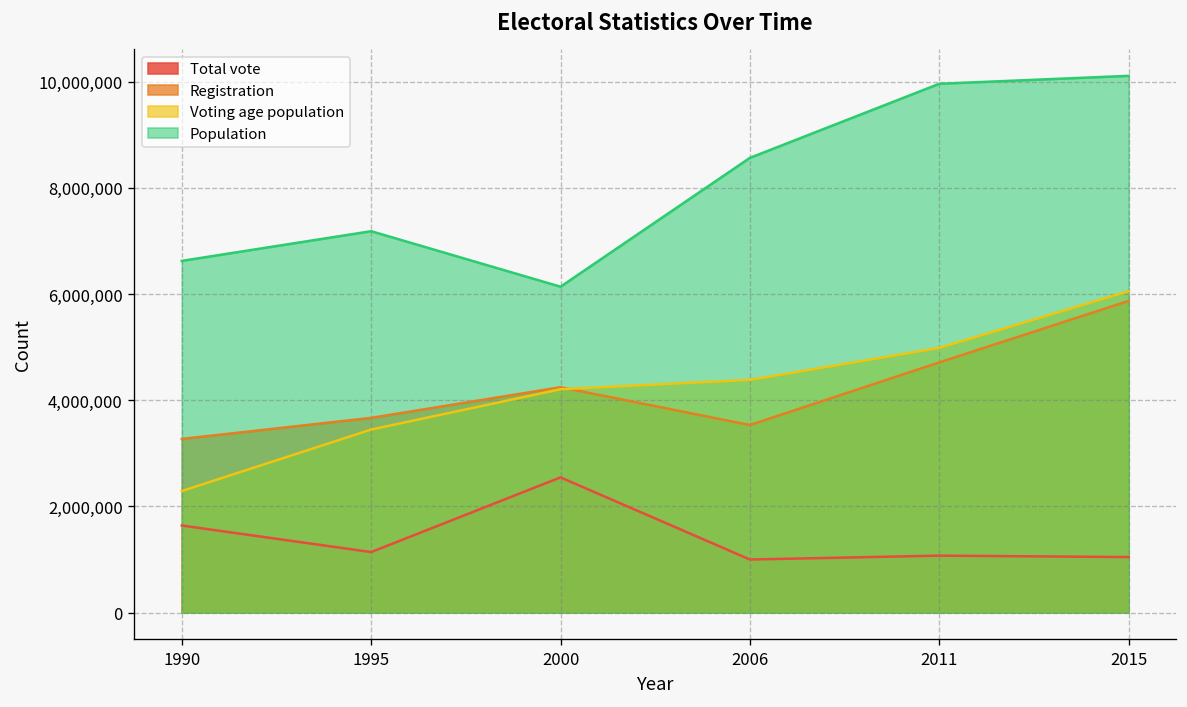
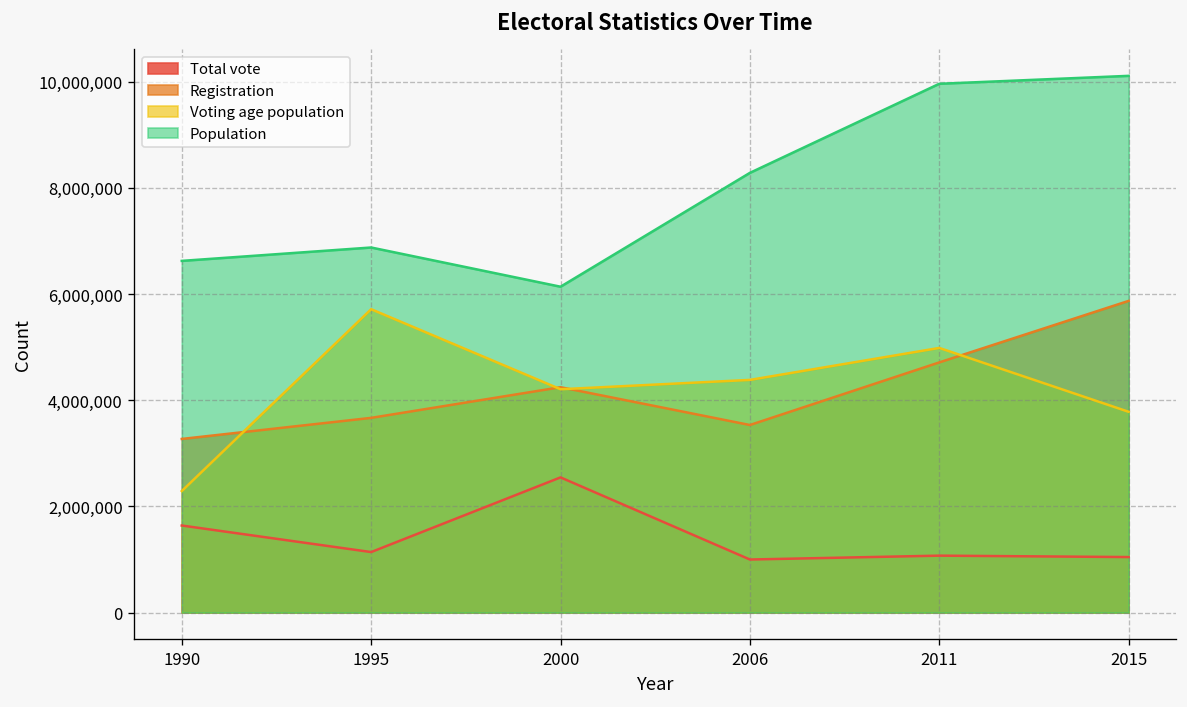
Voting age population, 1995: 3,400,000 -> 5,700,000
Population, 1995: 7,200,000 -> 6,900,000
Population, 2006: 8,600,000 -> 8,300,000
Voting age population, 2015: 6,100,000 -> 3,800,000
